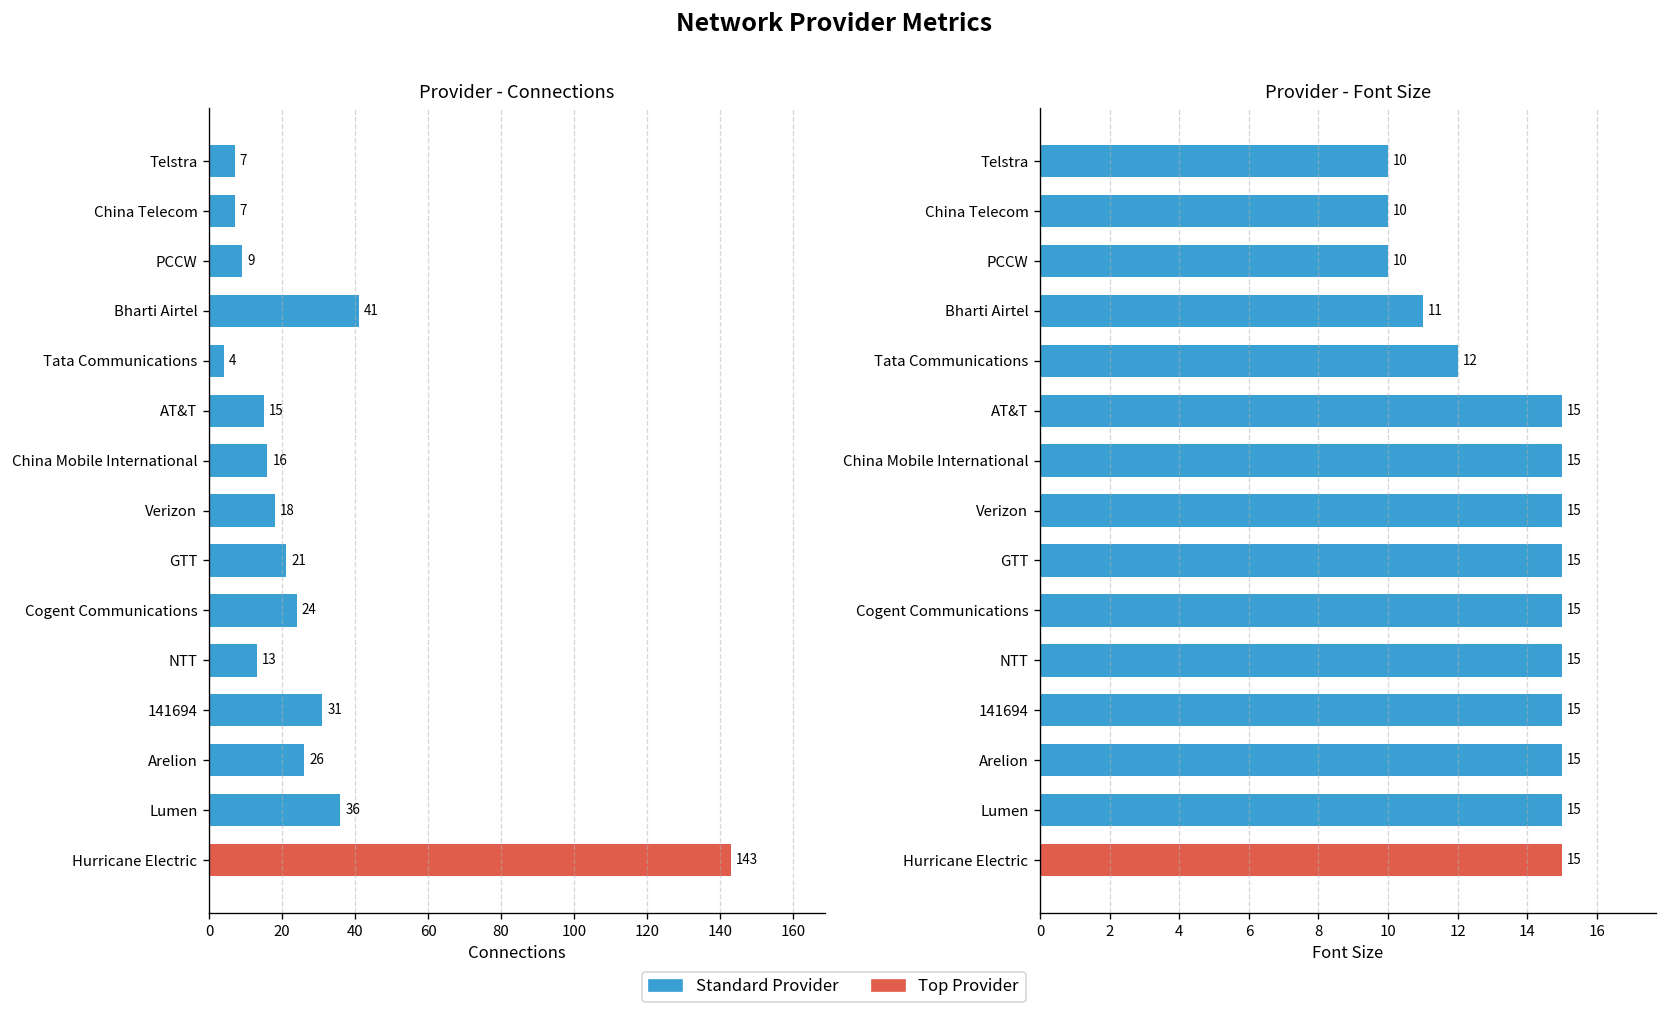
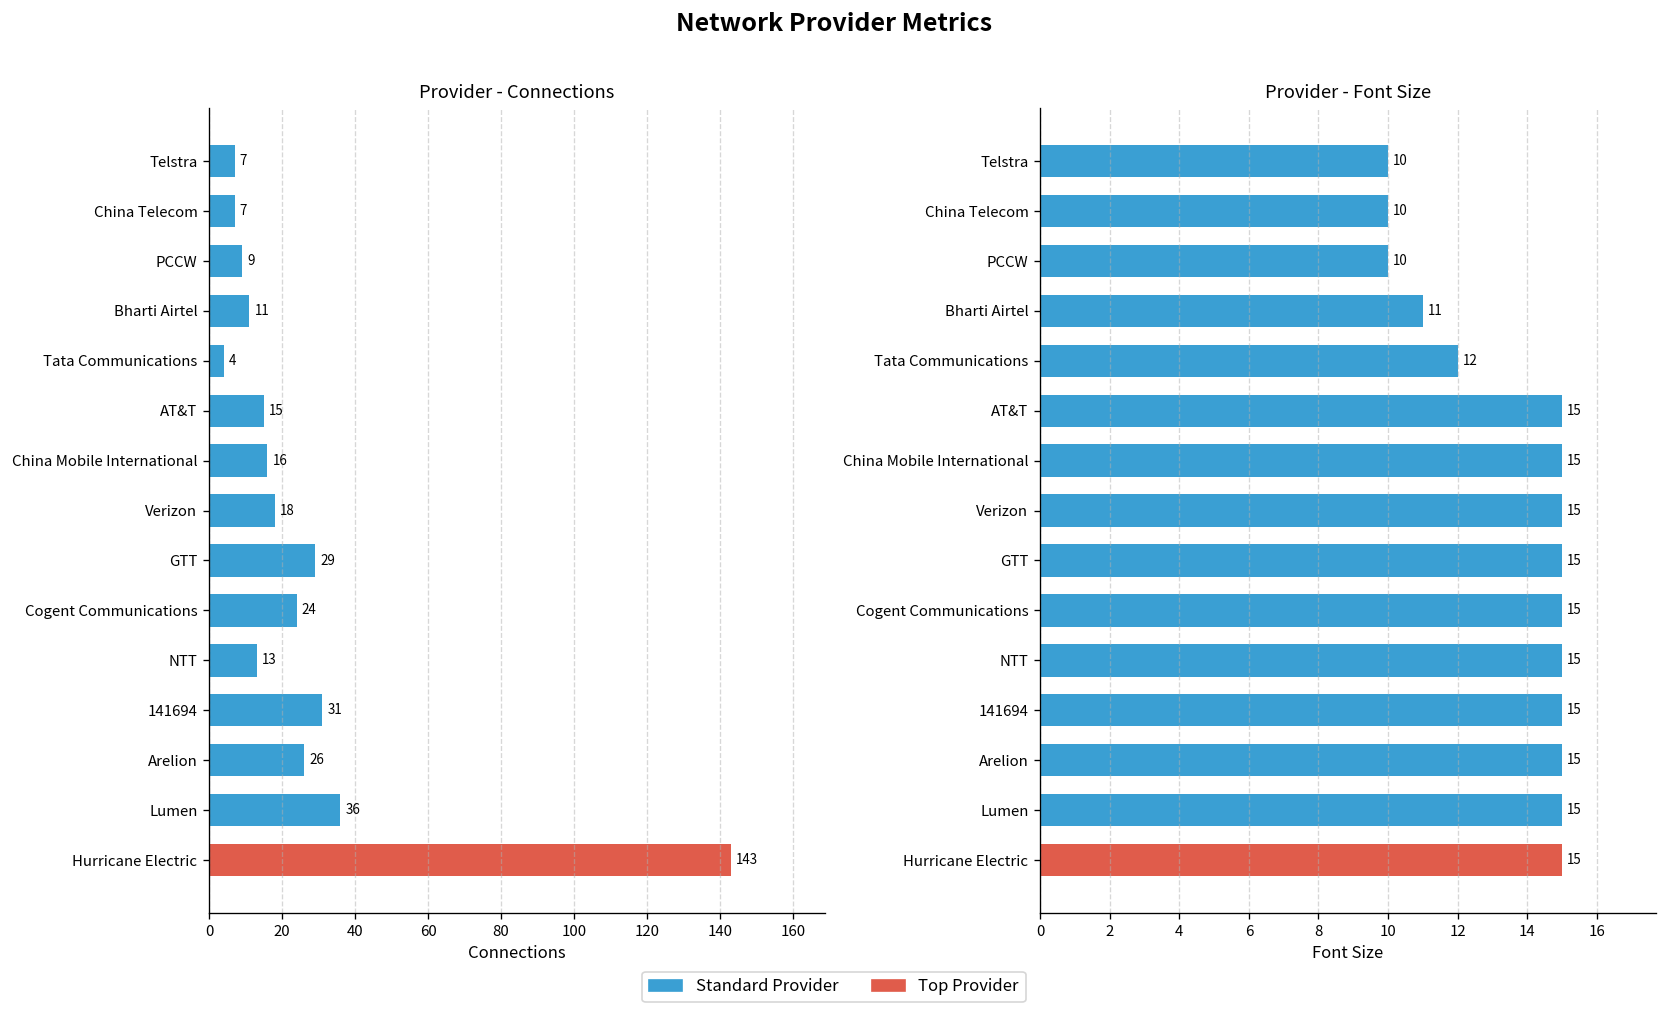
Provider - Connections, Bharti Airtel: 41 -> 11
Provider - Connections, GTT: 21 -> 29
